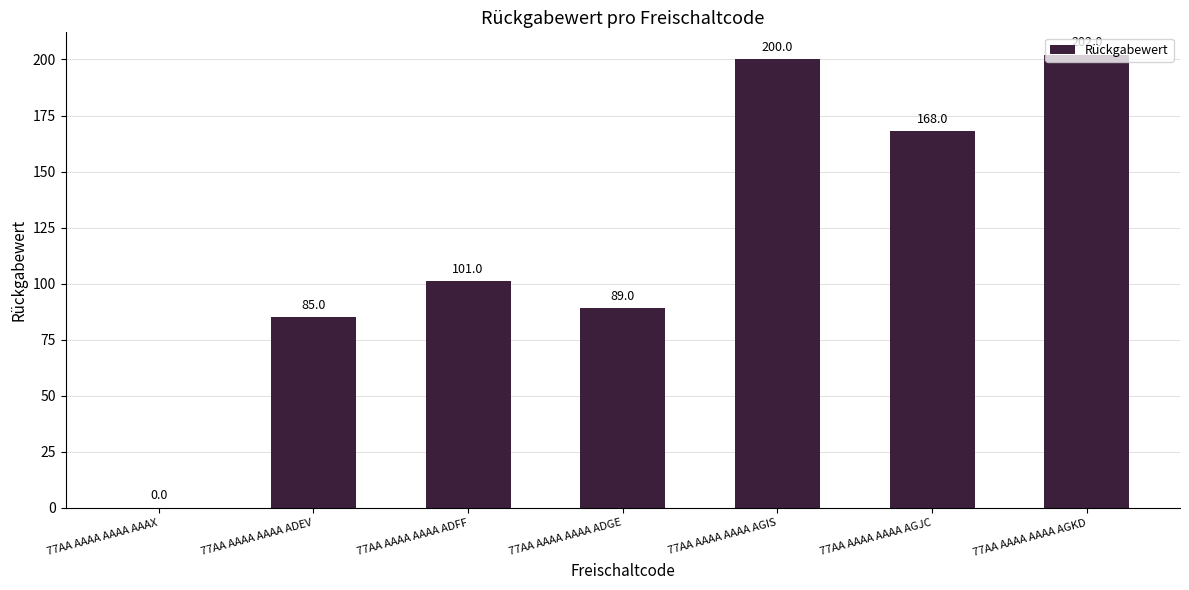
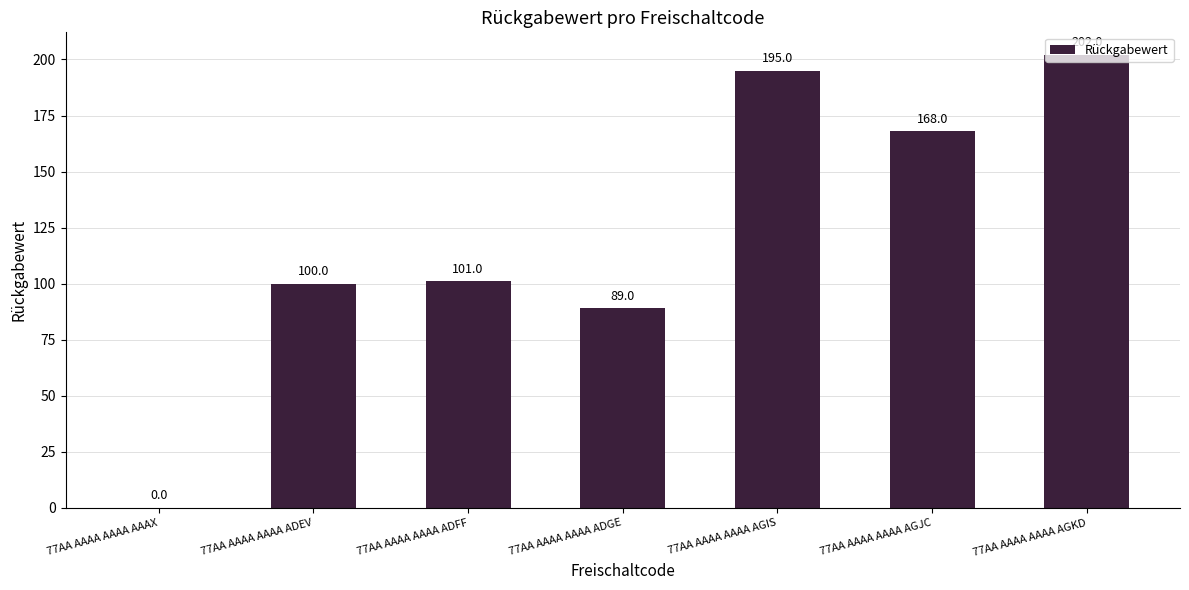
77AA AAAA AAAA ADEV: 85.0 -> 100.0
77AA AAAA AAAA AGIS: 200.0 -> 195.0
